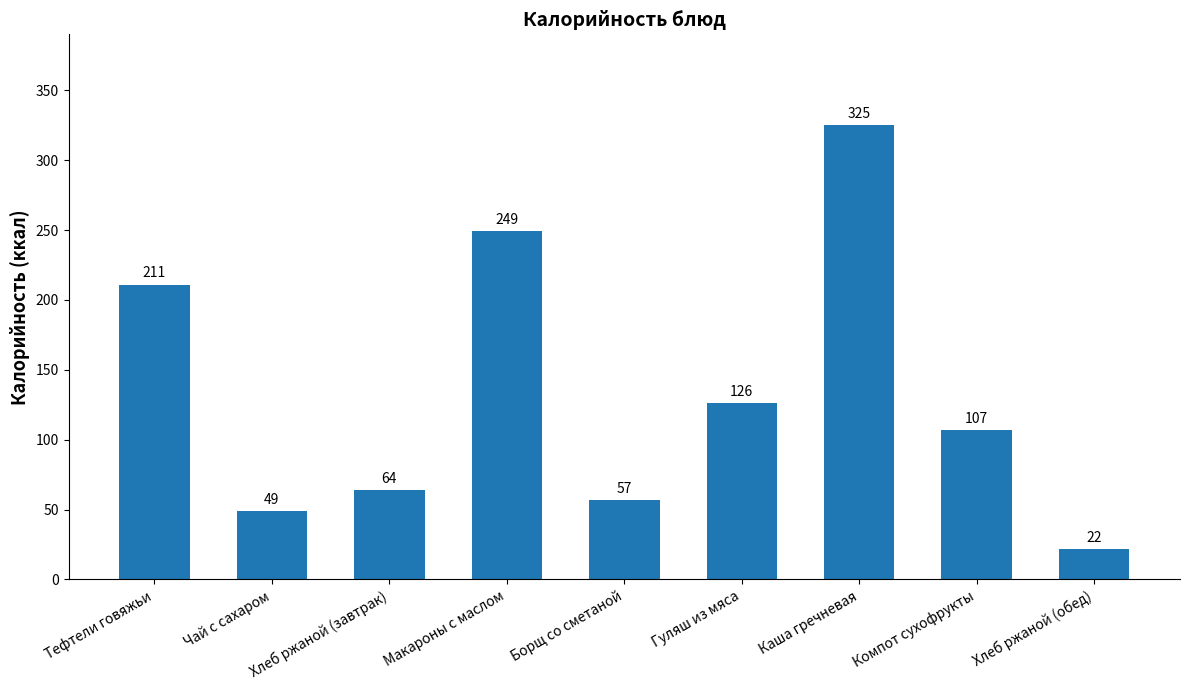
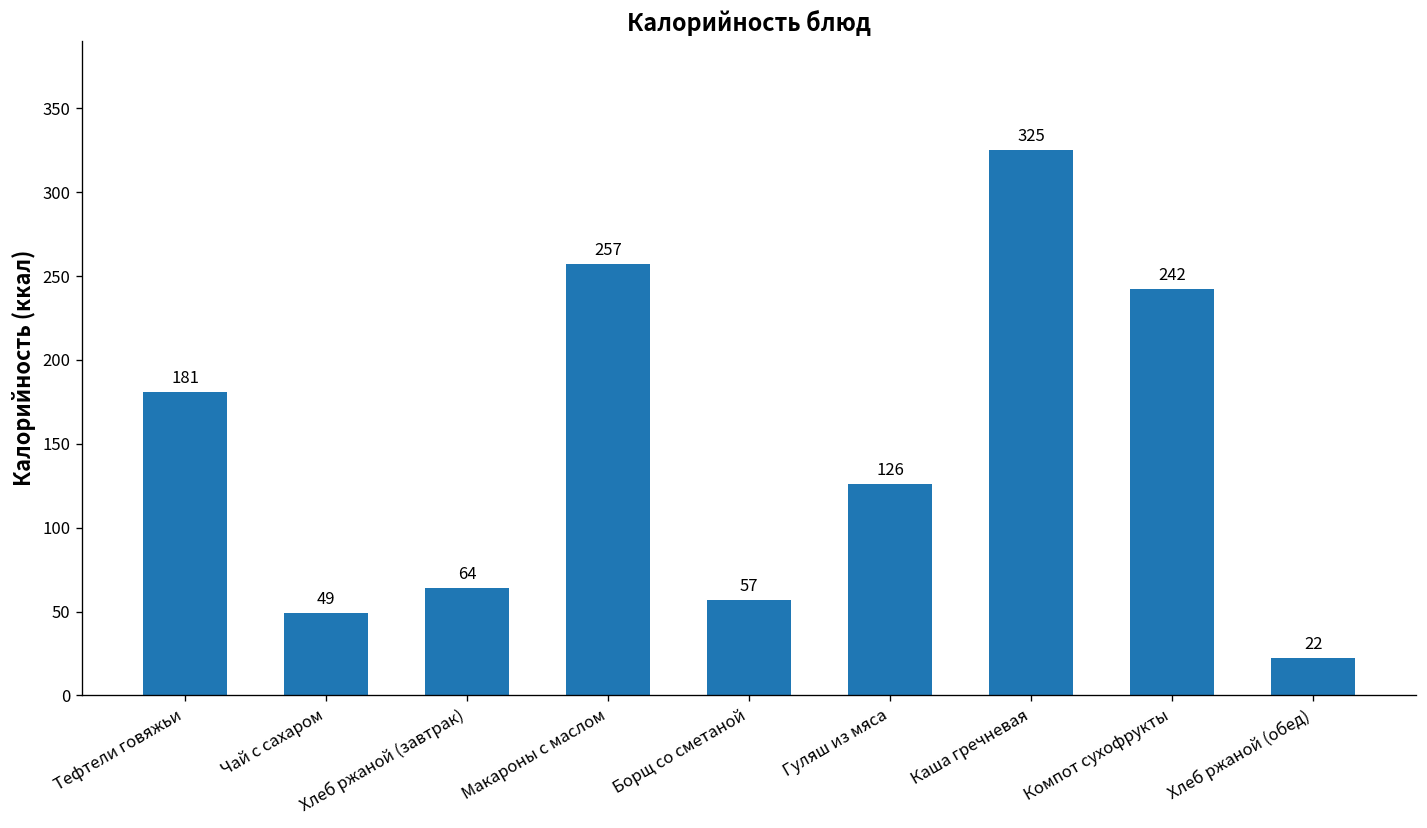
Тефтели говяжьи: 211 -> 181
Макароны с маслом: 249 -> 257
Компот сухофрукты: 107 -> 242
